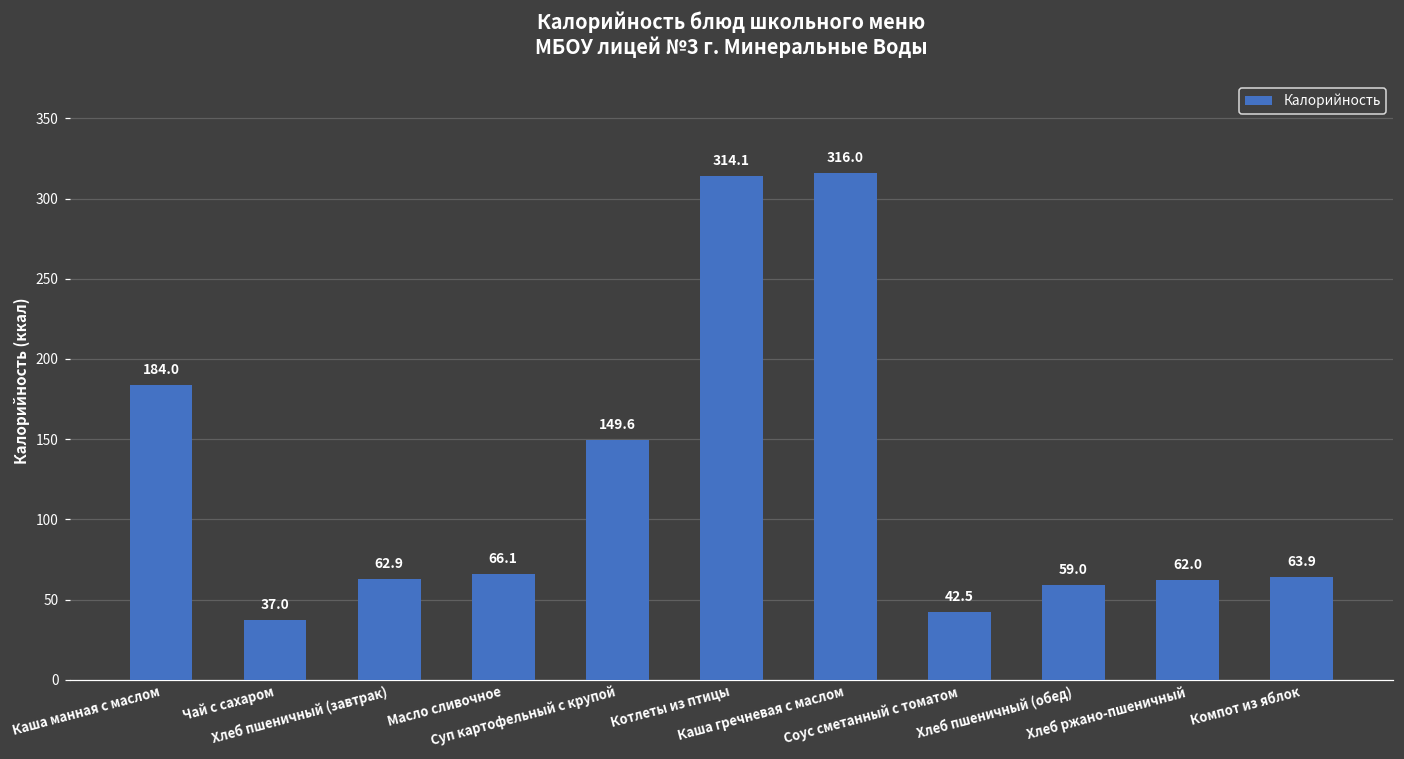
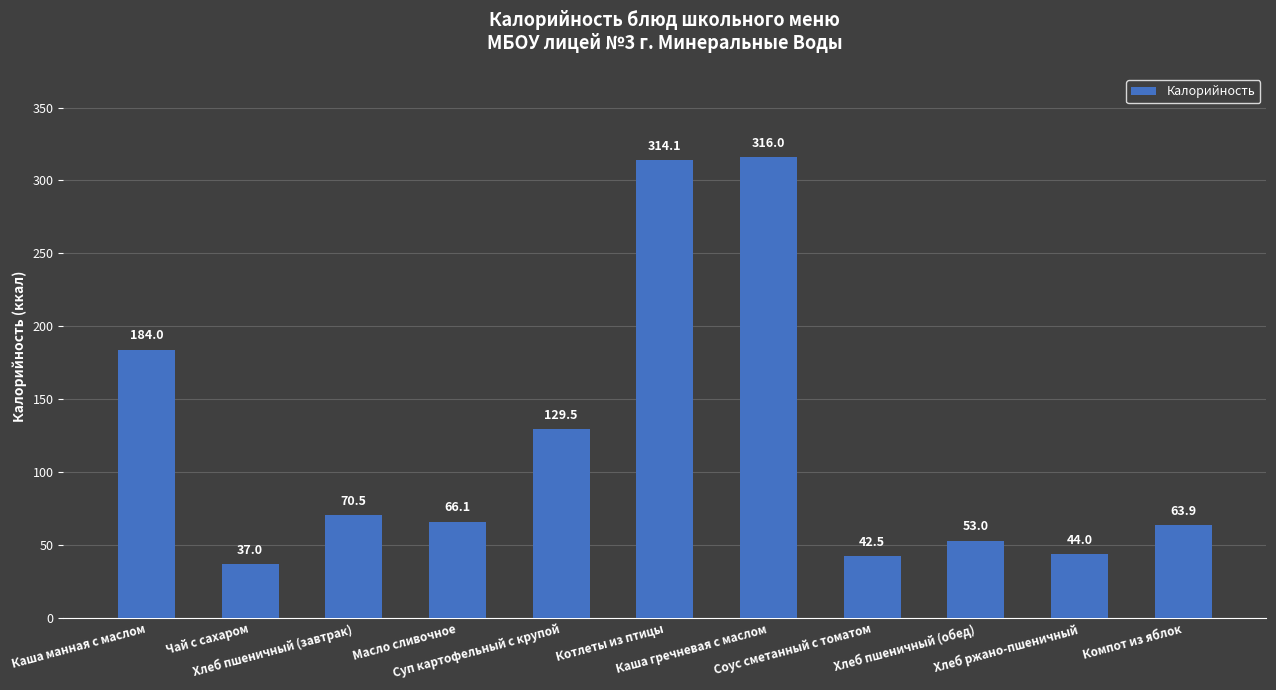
Хлеб пшеничный (завтрак): 62.9 -> 70.5
Суп картофельный с крупой: 149.6 -> 129.5
Хлеб пшеничный (обед): 59.0 -> 53.0
Хлеб ржано-пшеничный: 62.0 -> 44.0
